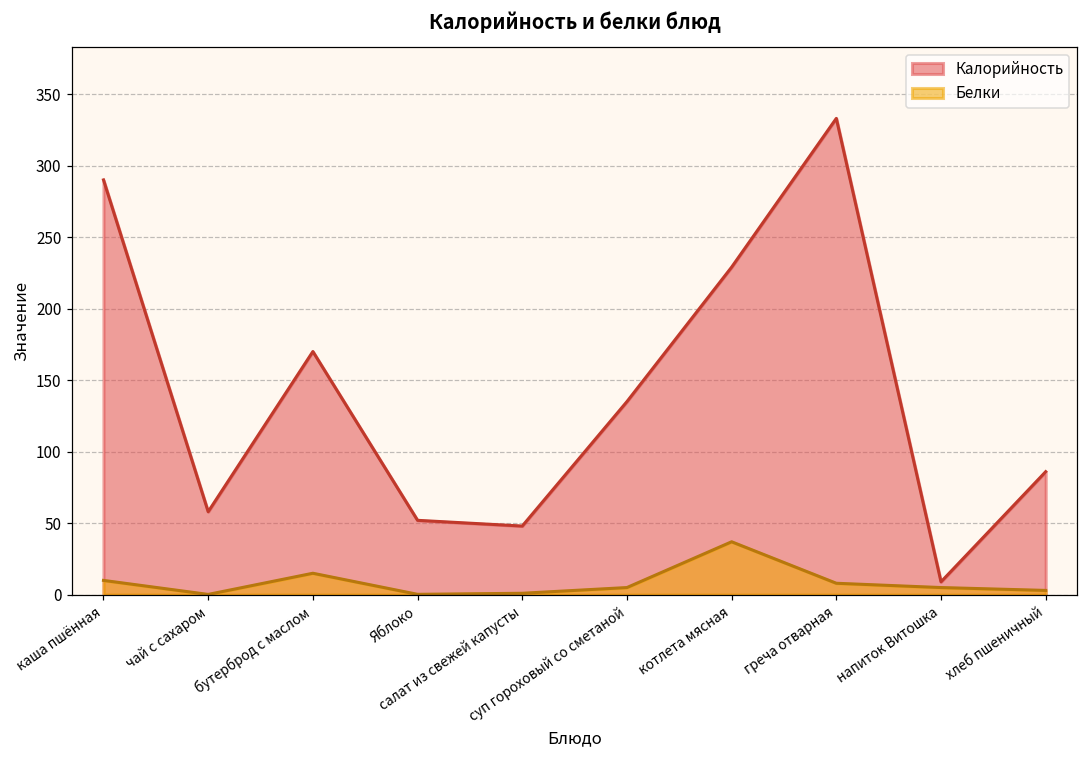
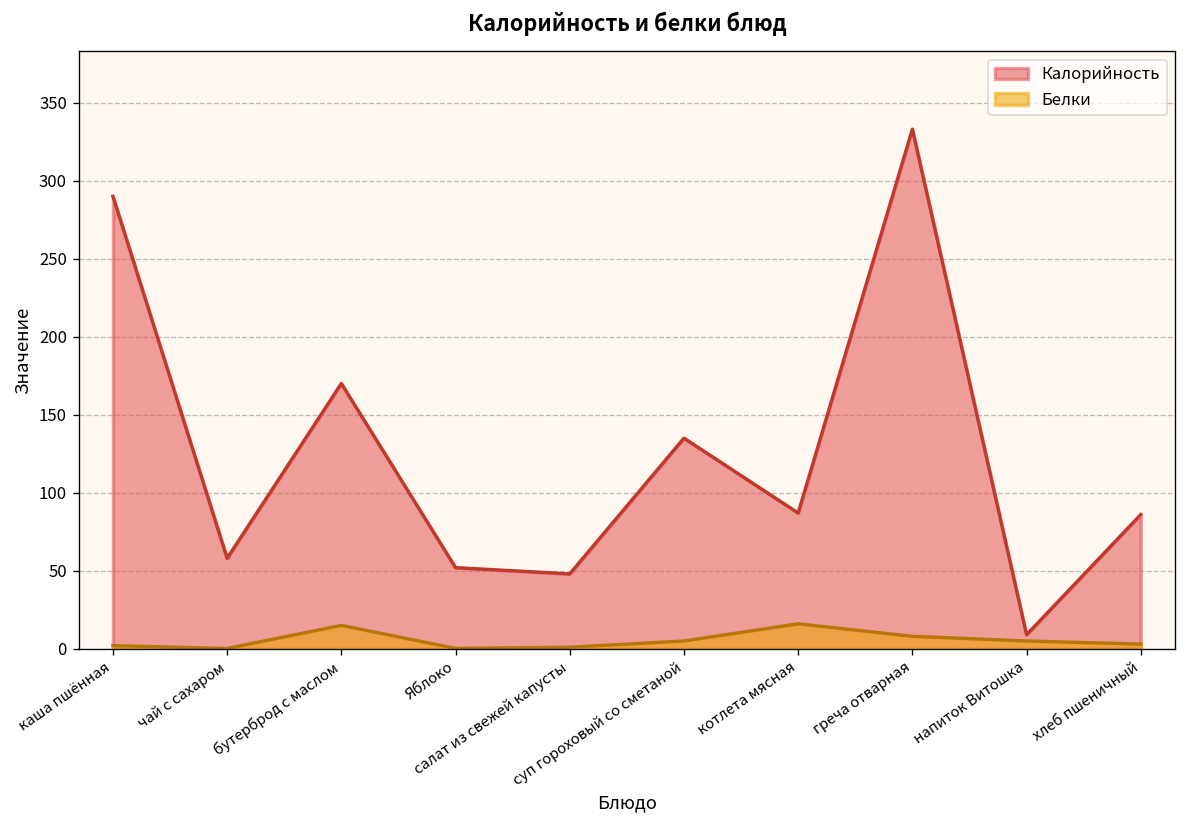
Белки, каша пшённая: 10 -> 2
Калорийность, котлета мясная: 229 -> 87
Белки, котлета мясная: 37 -> 16
